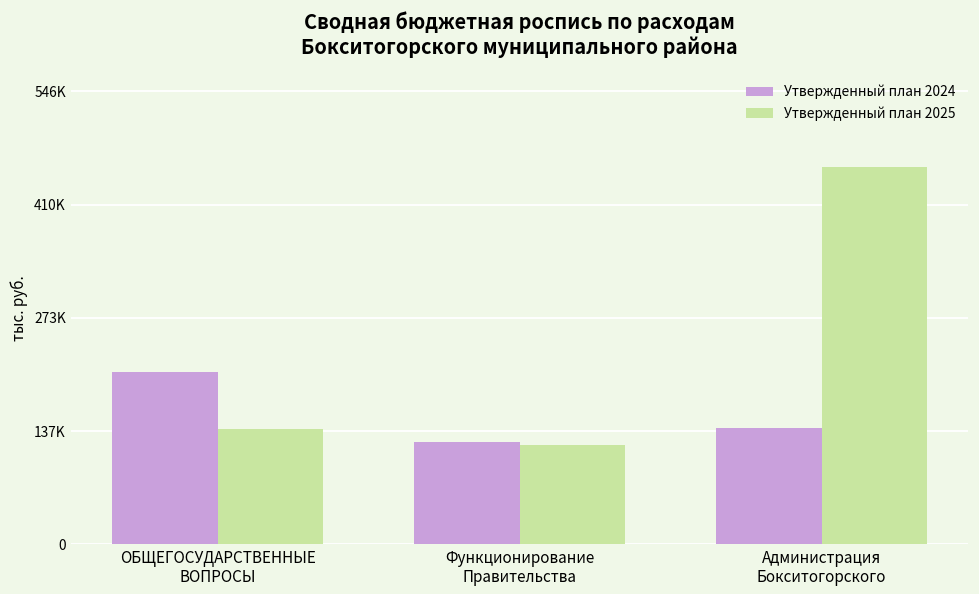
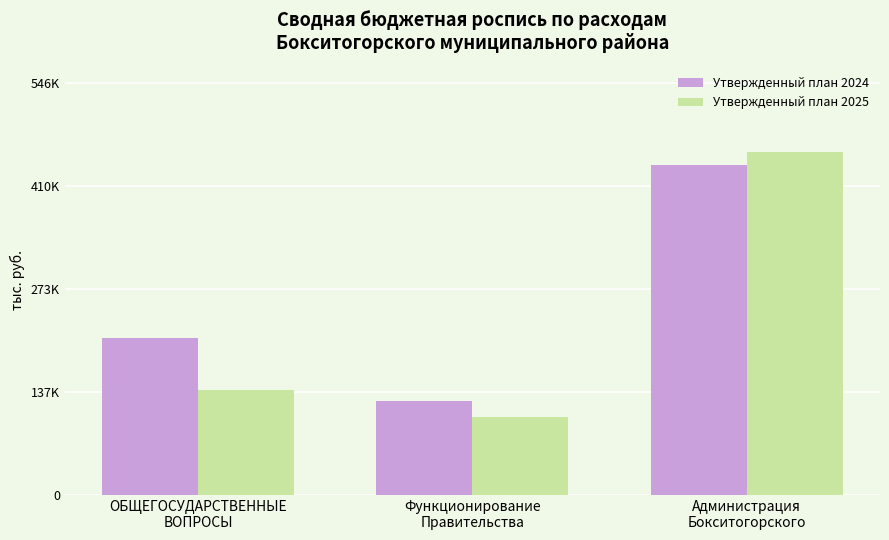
Утвержденный план 2025, Функционирование Правительства: 120000 -> 100000
Утвержденный план 2024, Администрация Бокситогорского: 140000 -> 440000
